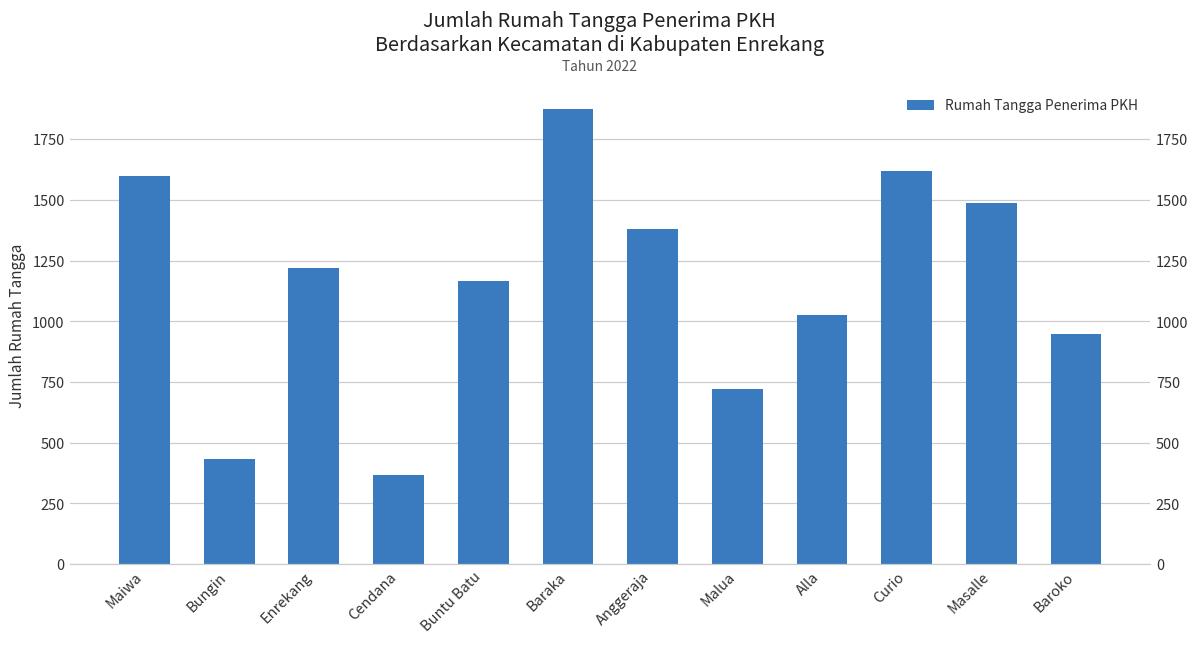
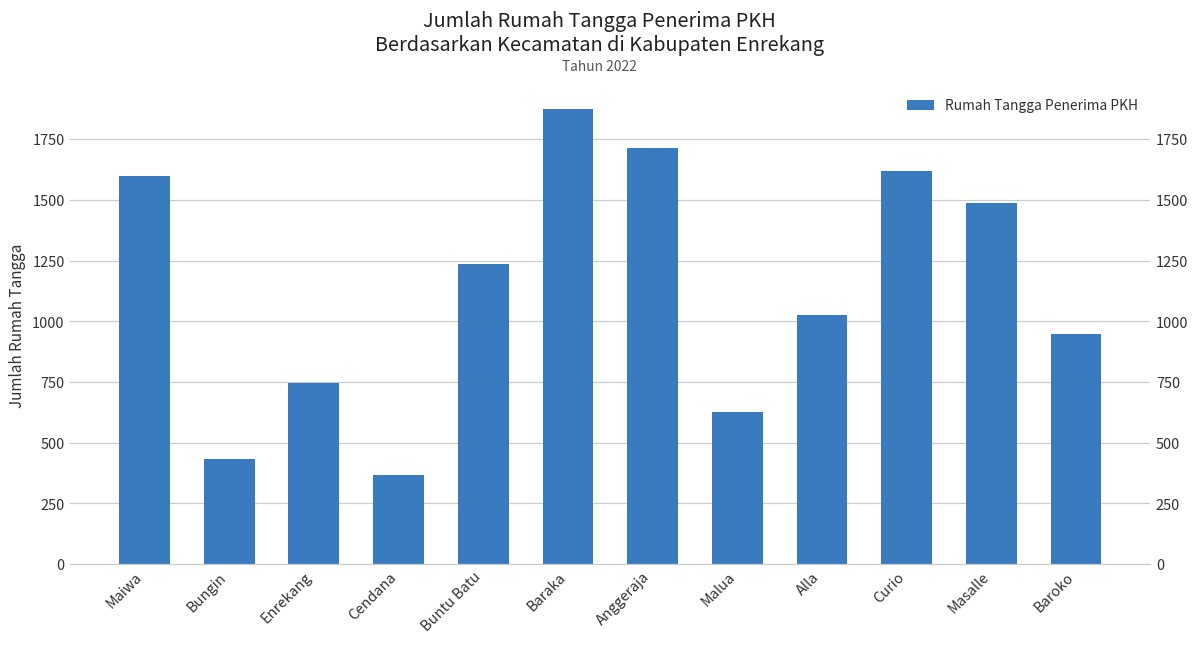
Enrekang: 1220 -> 740
Buntu Batu: 1170 -> 1240
Anggeraja: 1380 -> 1720
Malua: 720 -> 630
